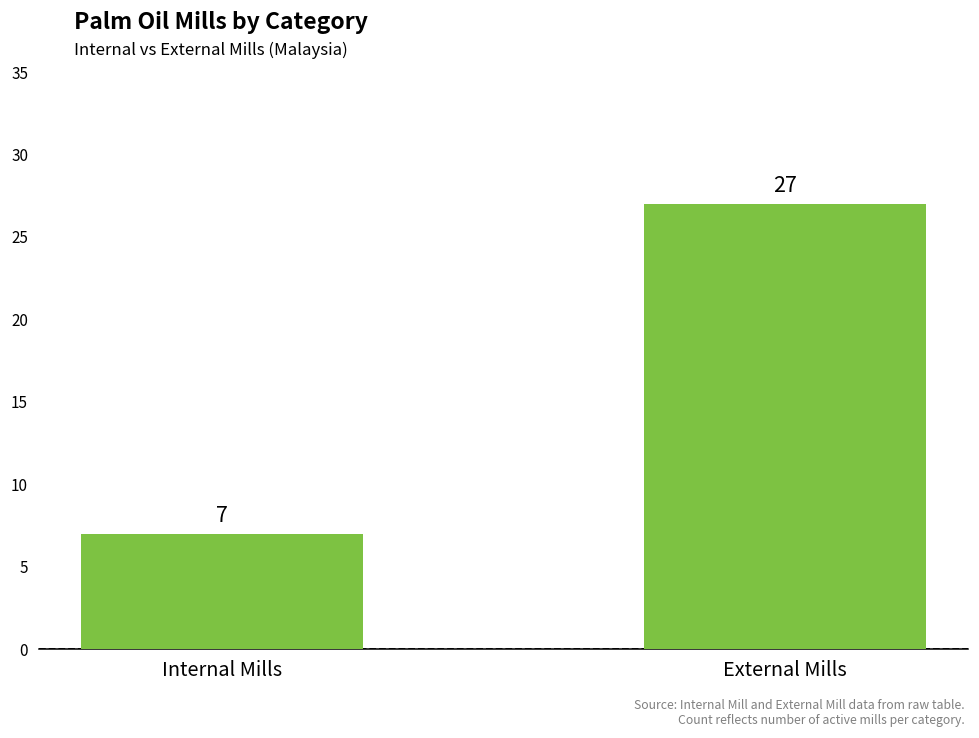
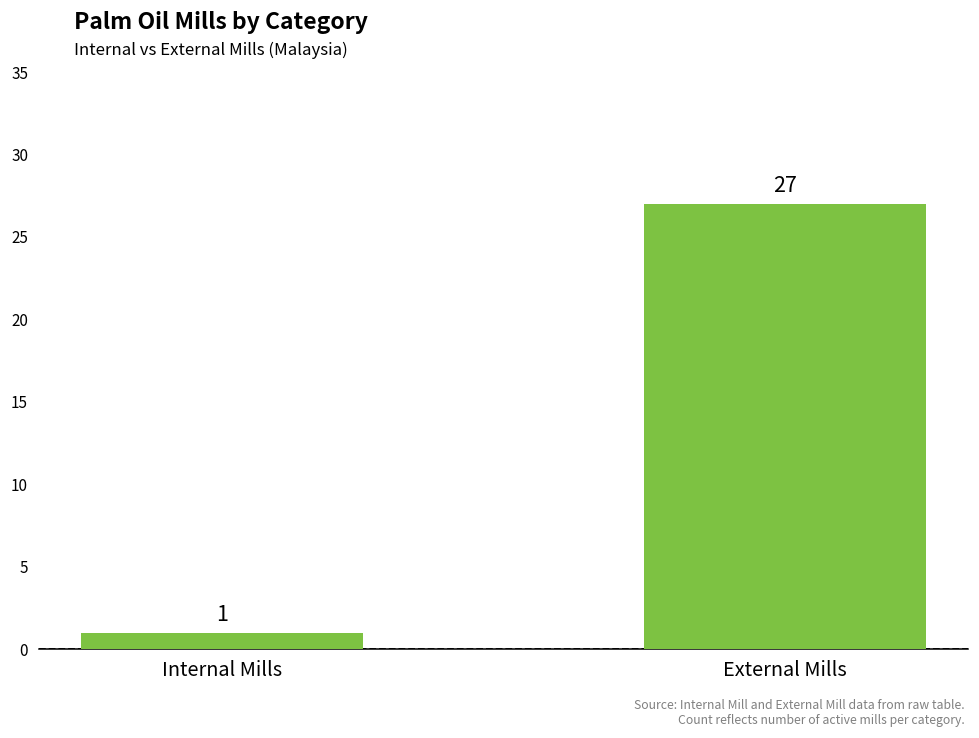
Internal Mills: 7 -> 1
